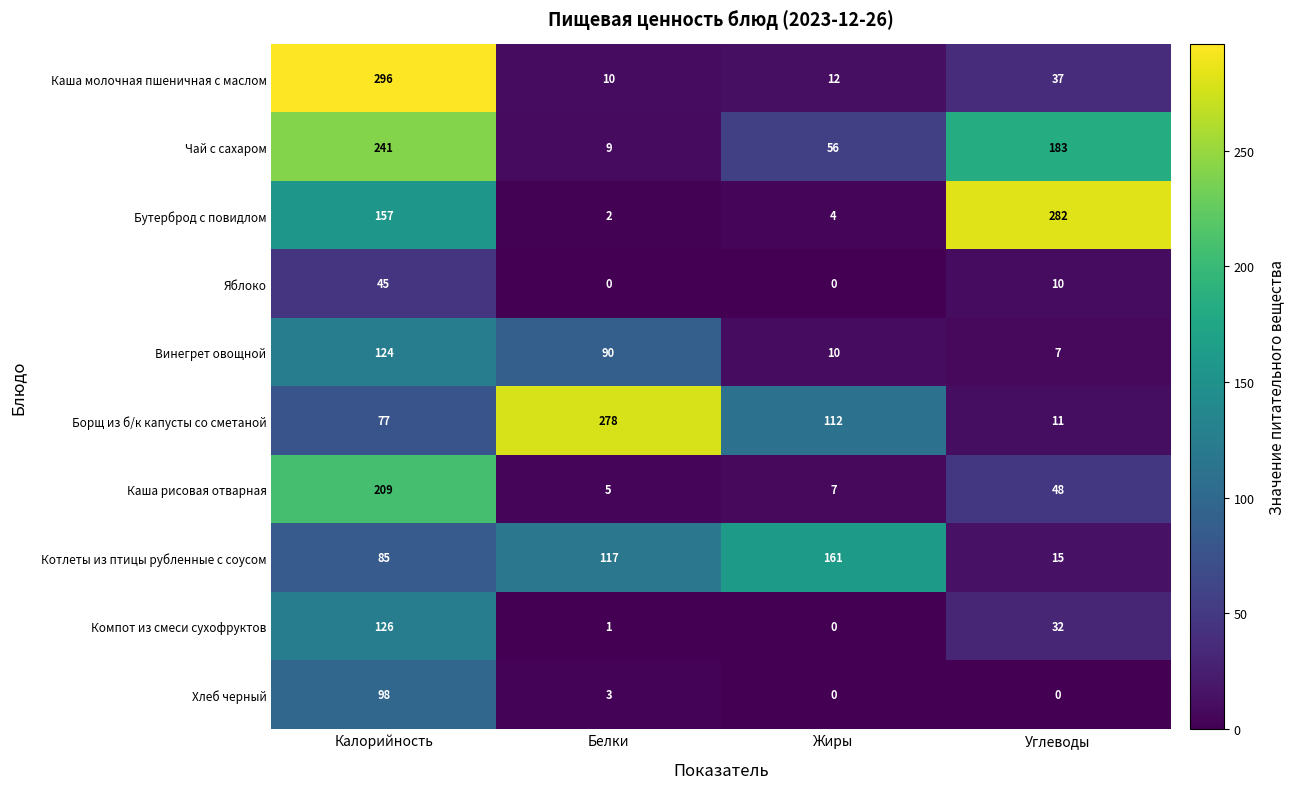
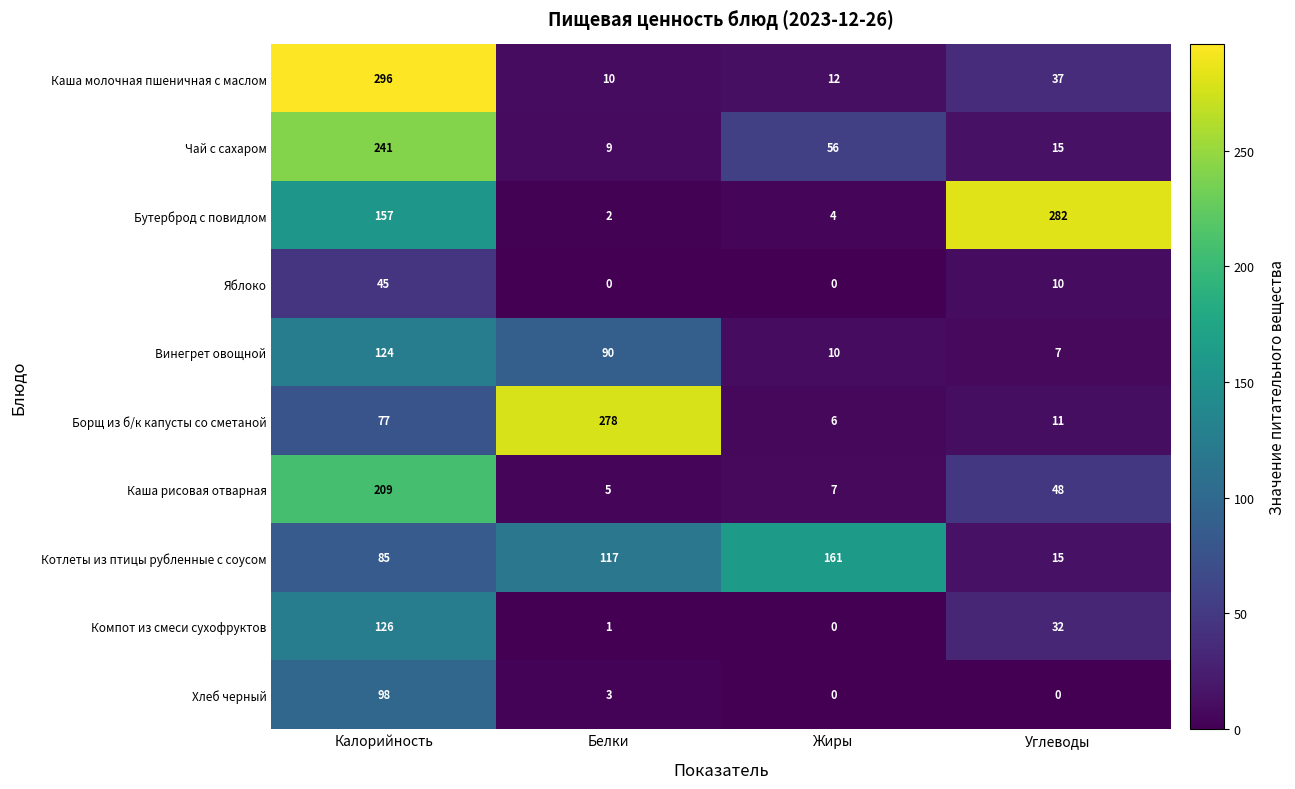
Чай с сахаром, Углеводы: 183 -> 15
Борщ из б/к капусты со сметаной, Жиры: 112 -> 6
